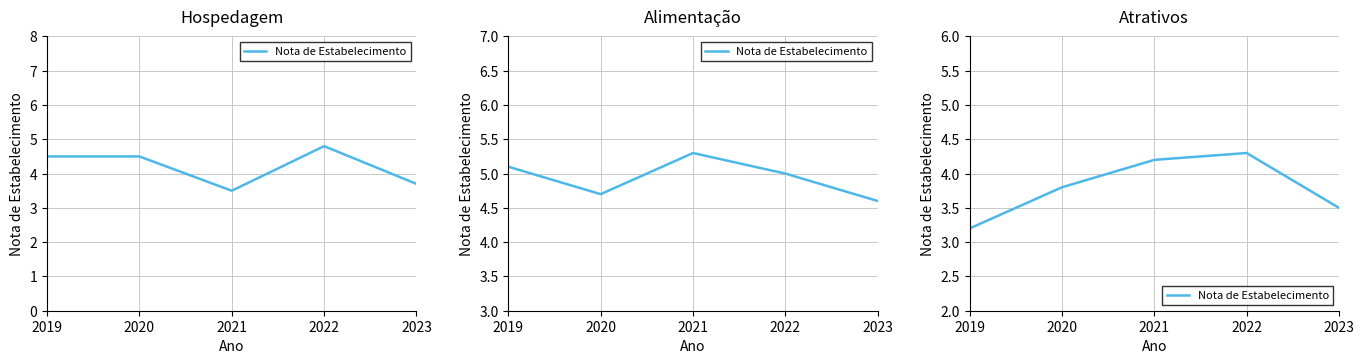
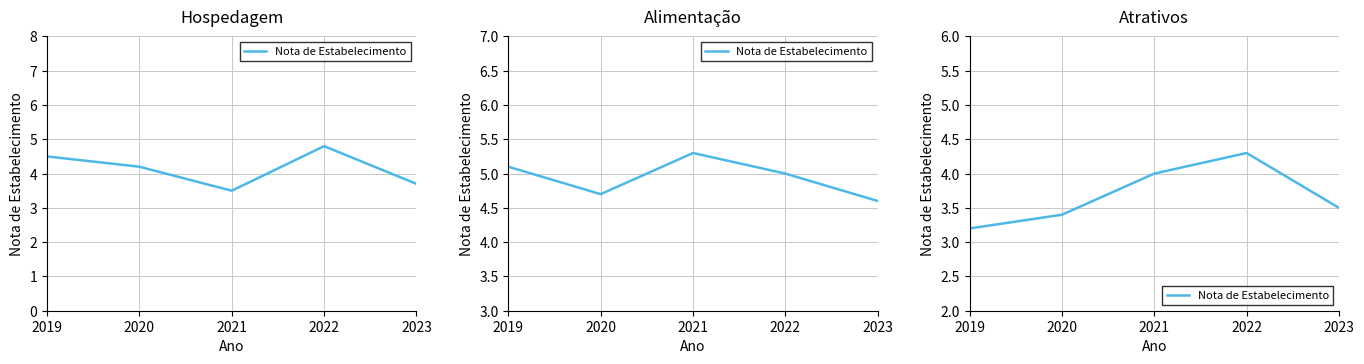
Hospedagem, 2020: 4.5 -> 4.2
Atrativos, 2020: 3.8 -> 3.4
Atrativos, 2021: 4.2 -> 4.0
